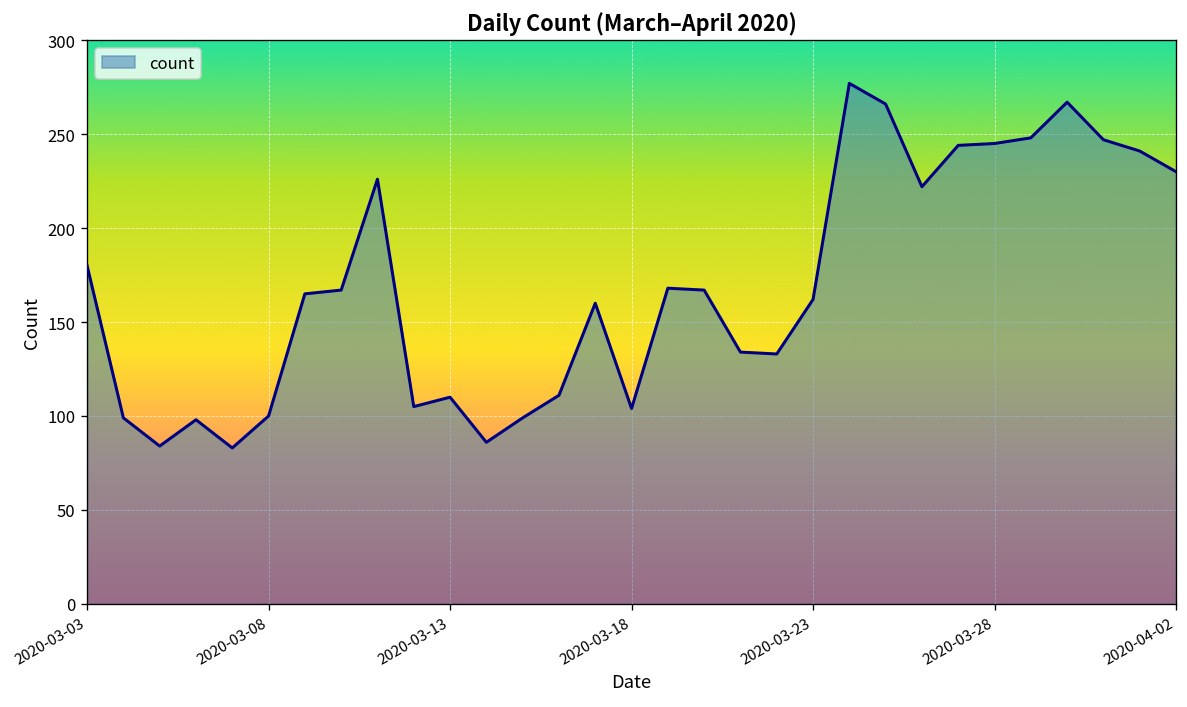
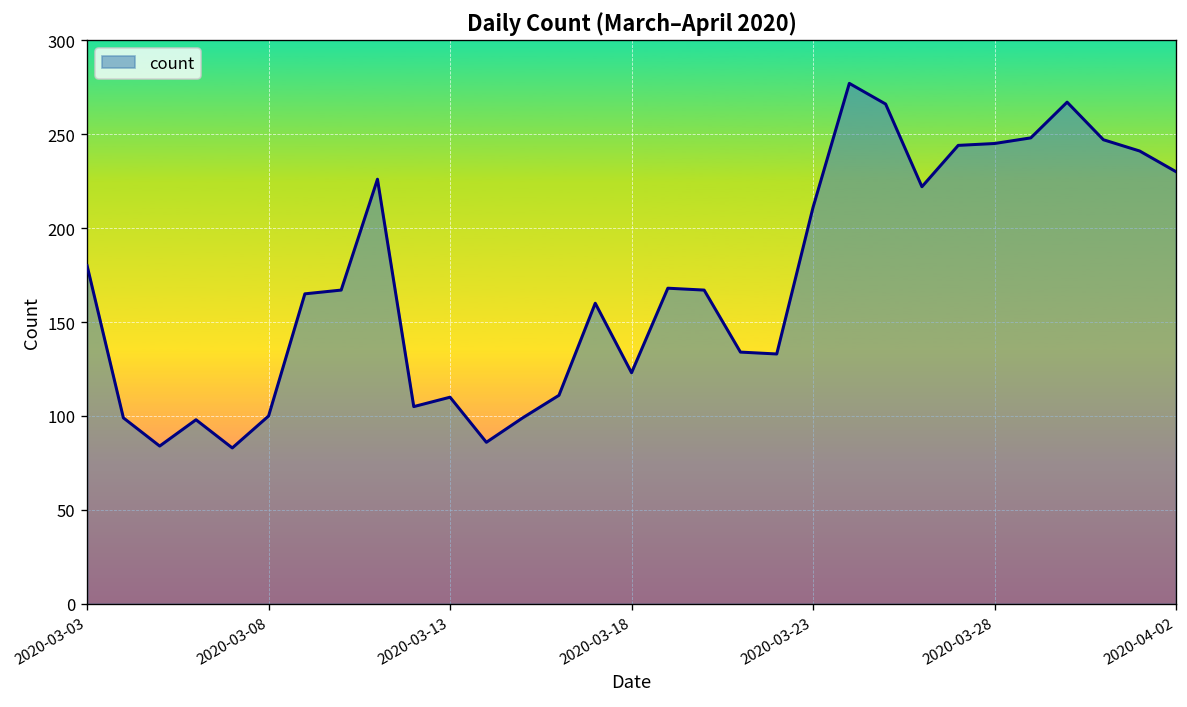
2020-03-18: 104 -> 123
2020-03-23: 162 -> 211
